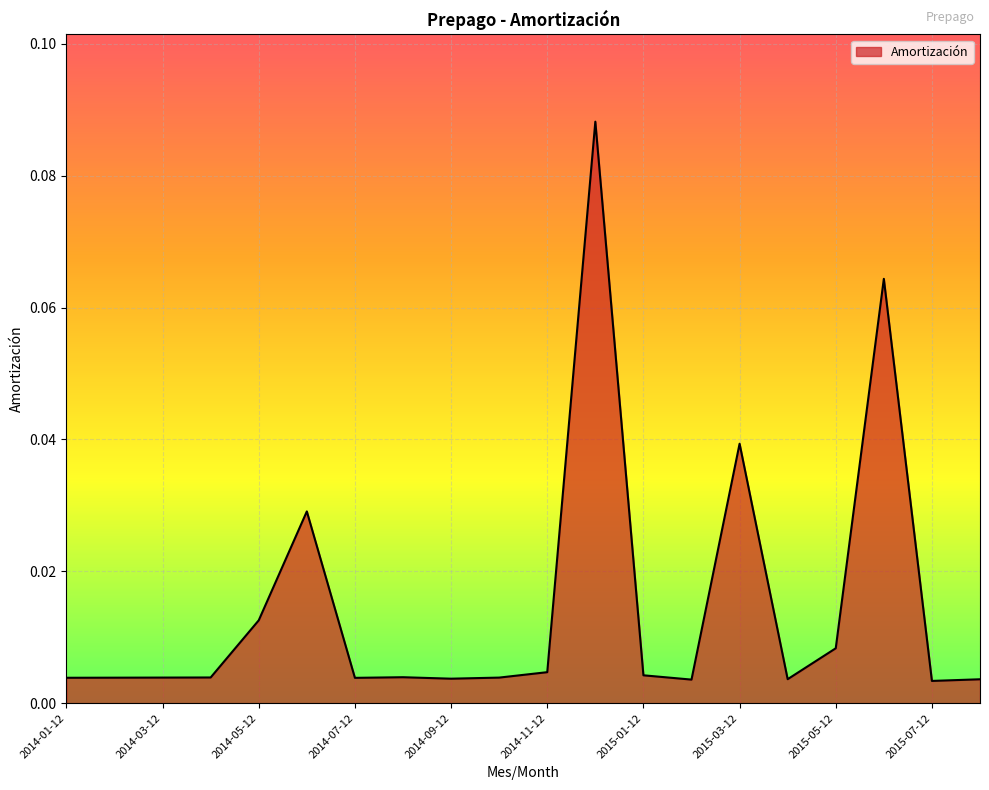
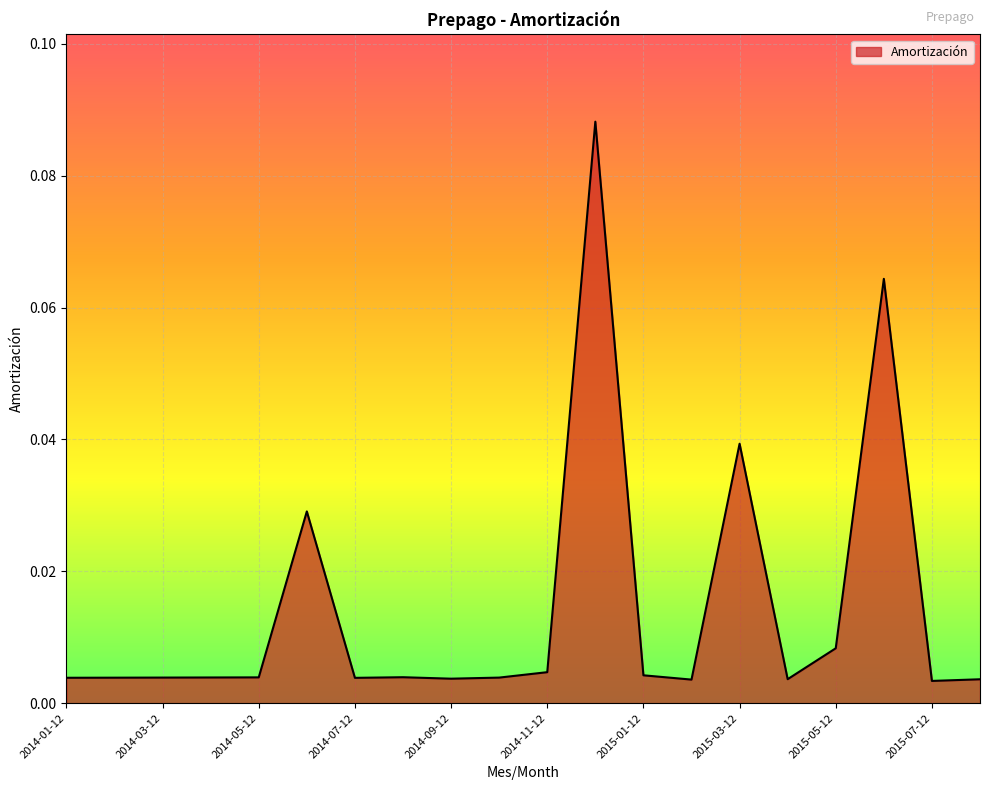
2014-05-12: 0.013 -> 0.004
